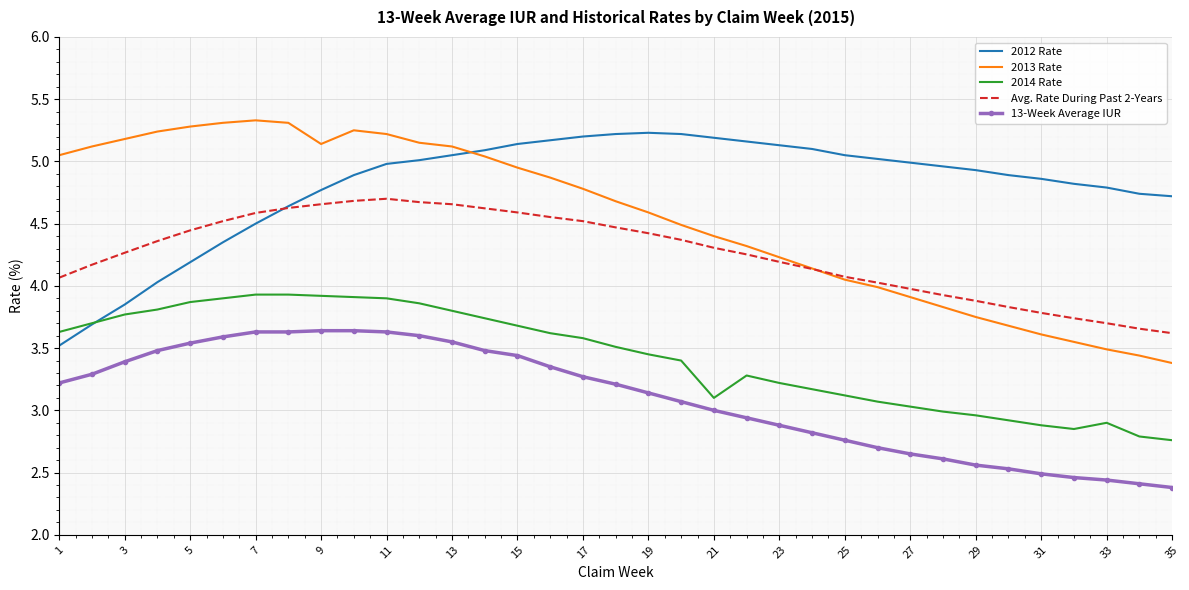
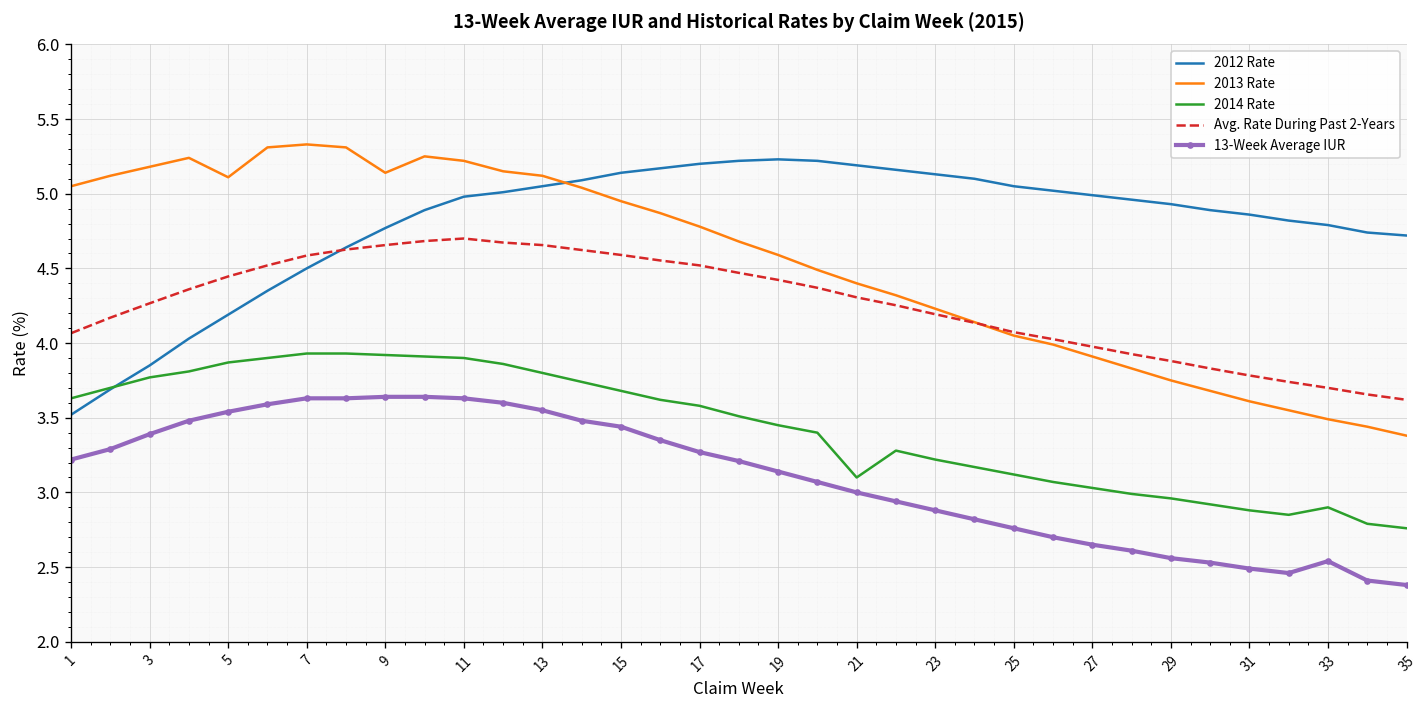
2013 Rate, 5: 5.28 -> 5.11
13-Week Average IUR, 33: 2.44 -> 2.54
